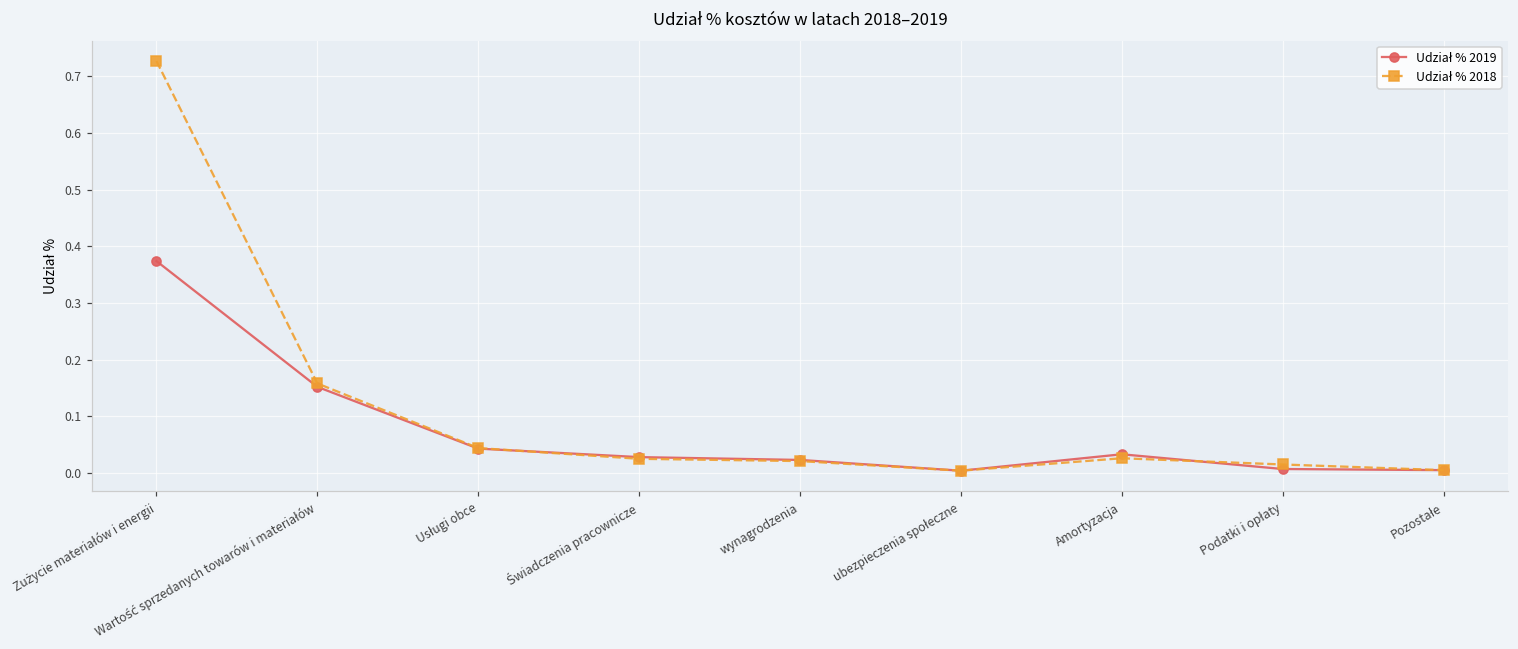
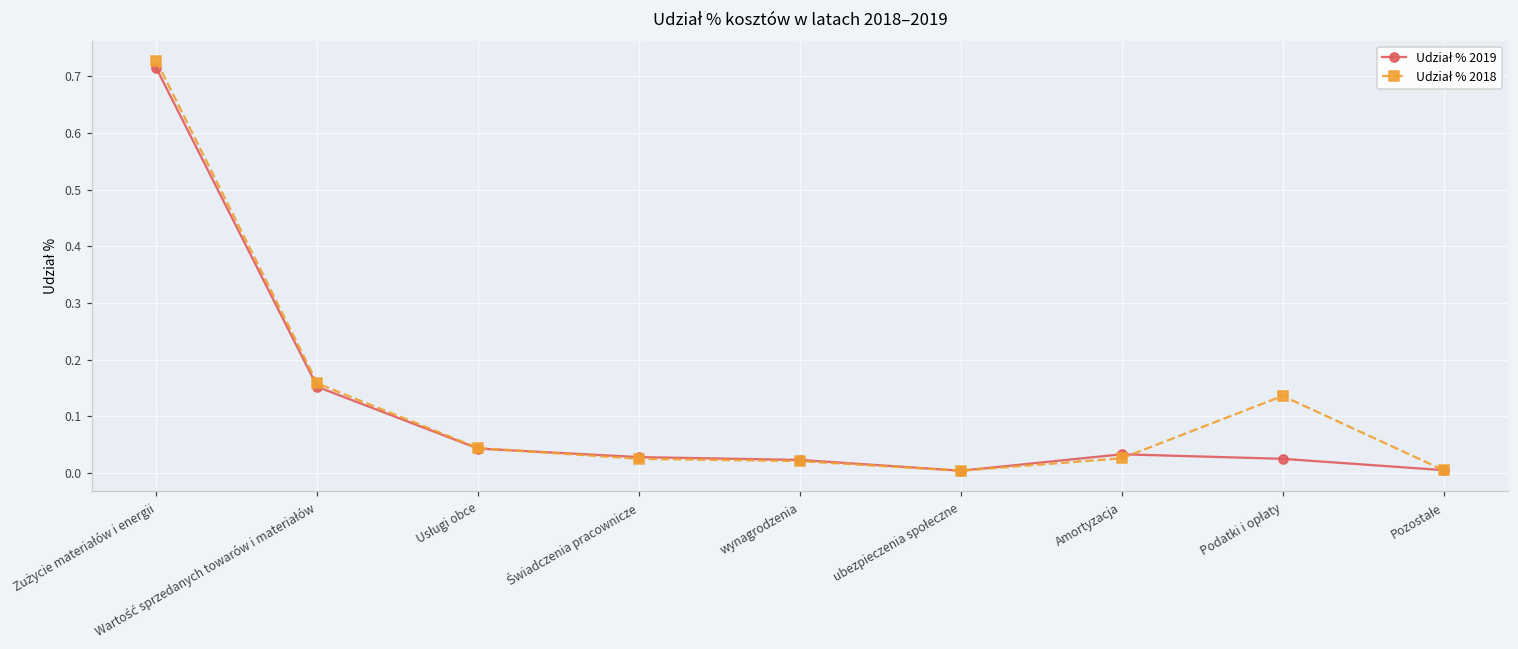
Udział % 2019, Zużycie materiałów i energii: 0.37 -> 0.71
Udział % 2019, Podatki i opłaty: 0.01 -> 0.03
Udział % 2018, Podatki i opłaty: 0.02 -> 0.14
